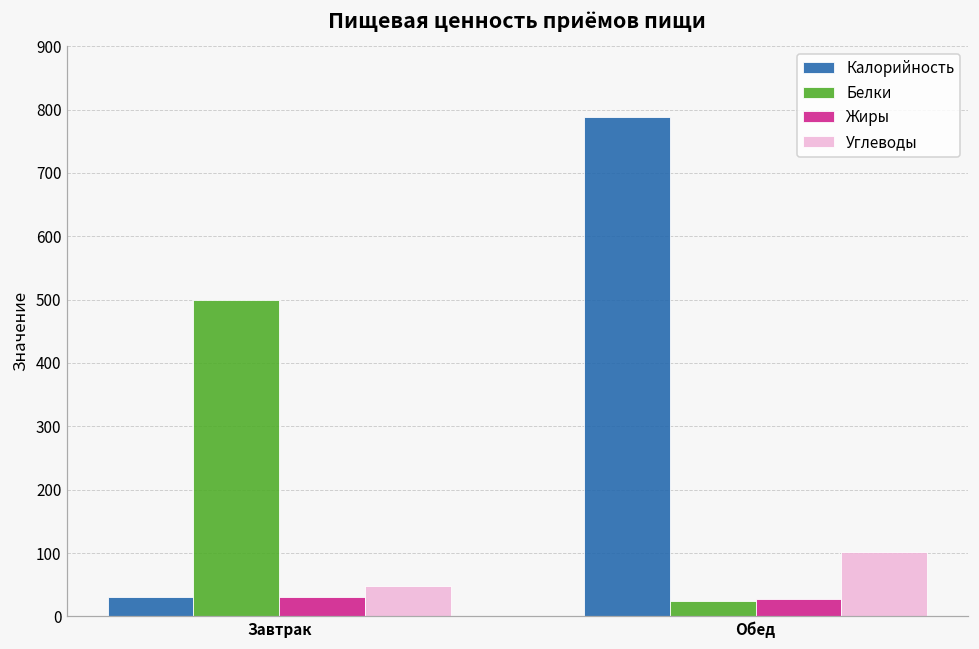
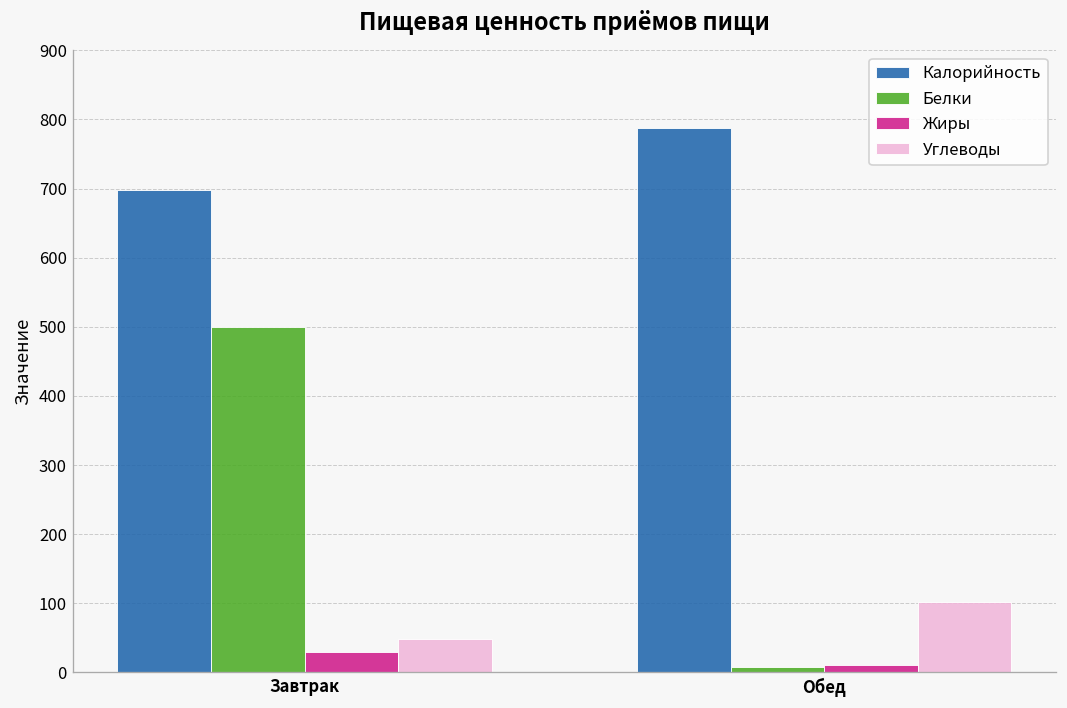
Калорийность, Завтрак: 30 -> 700
Белки, Обед: 20 -> 10
Жиры, Обед: 30 -> 10
